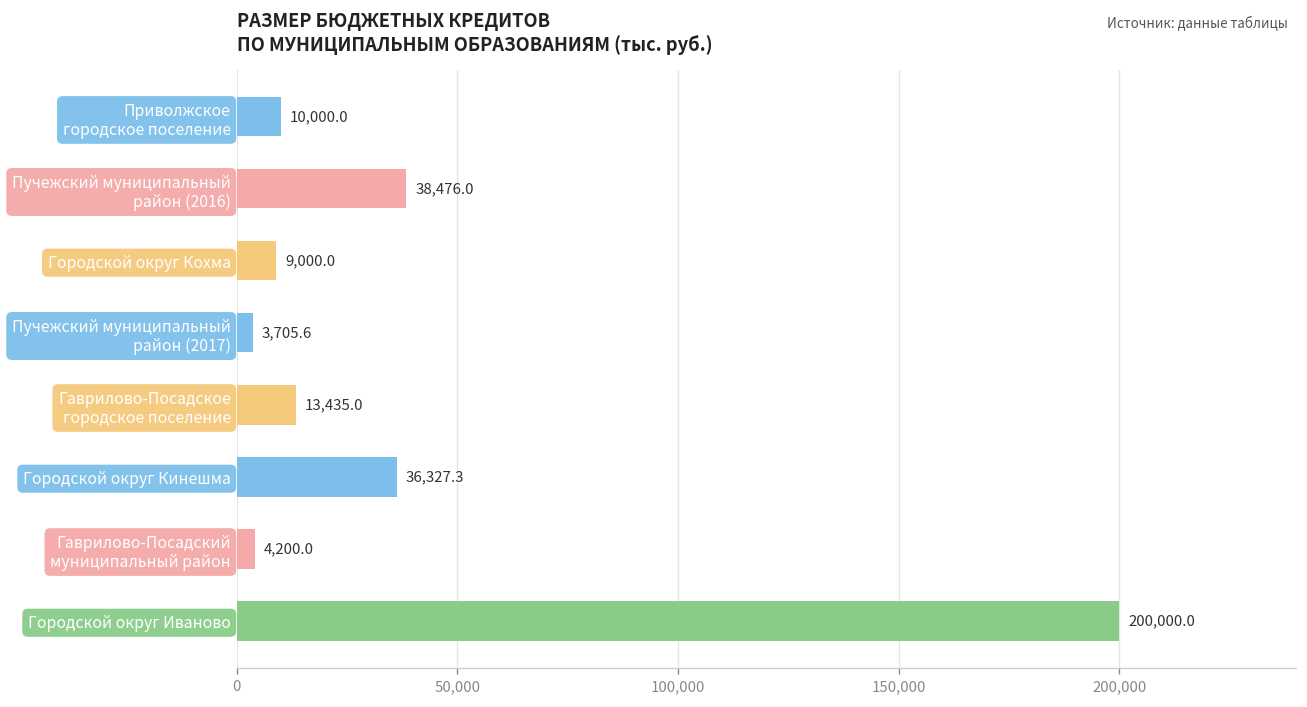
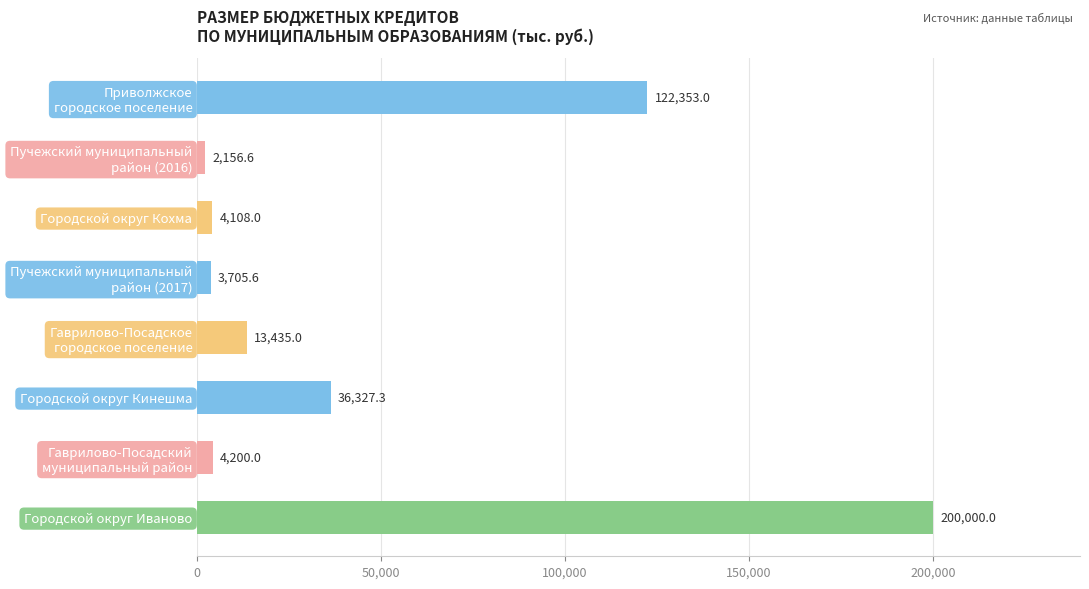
Приволжское городское поселение: 10,000.0 -> 122,353.0
Пучежский муниципальный район (2016): 38,476.0 -> 2,156.6
Городской округ Кохма: 9,000.0 -> 4,108.0
